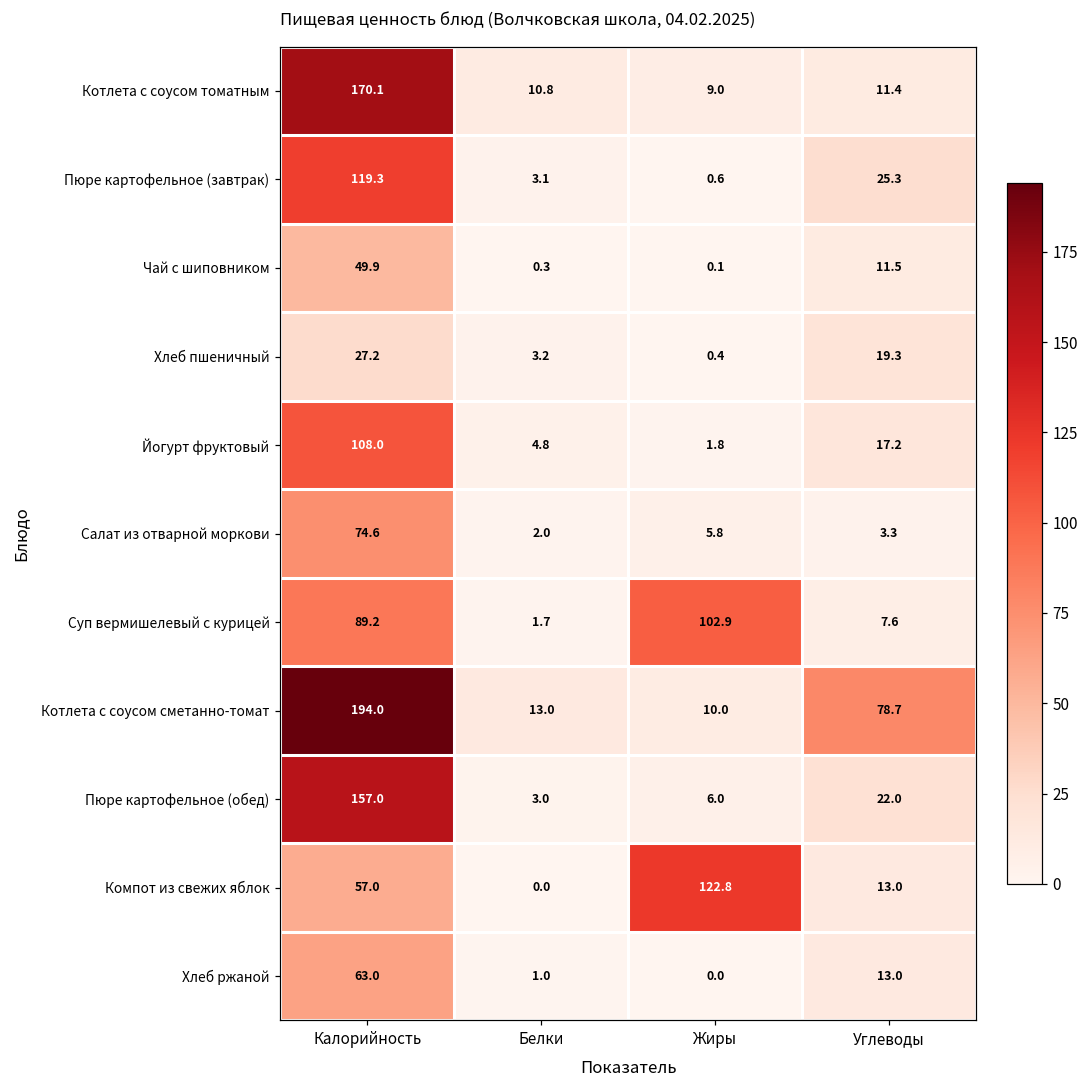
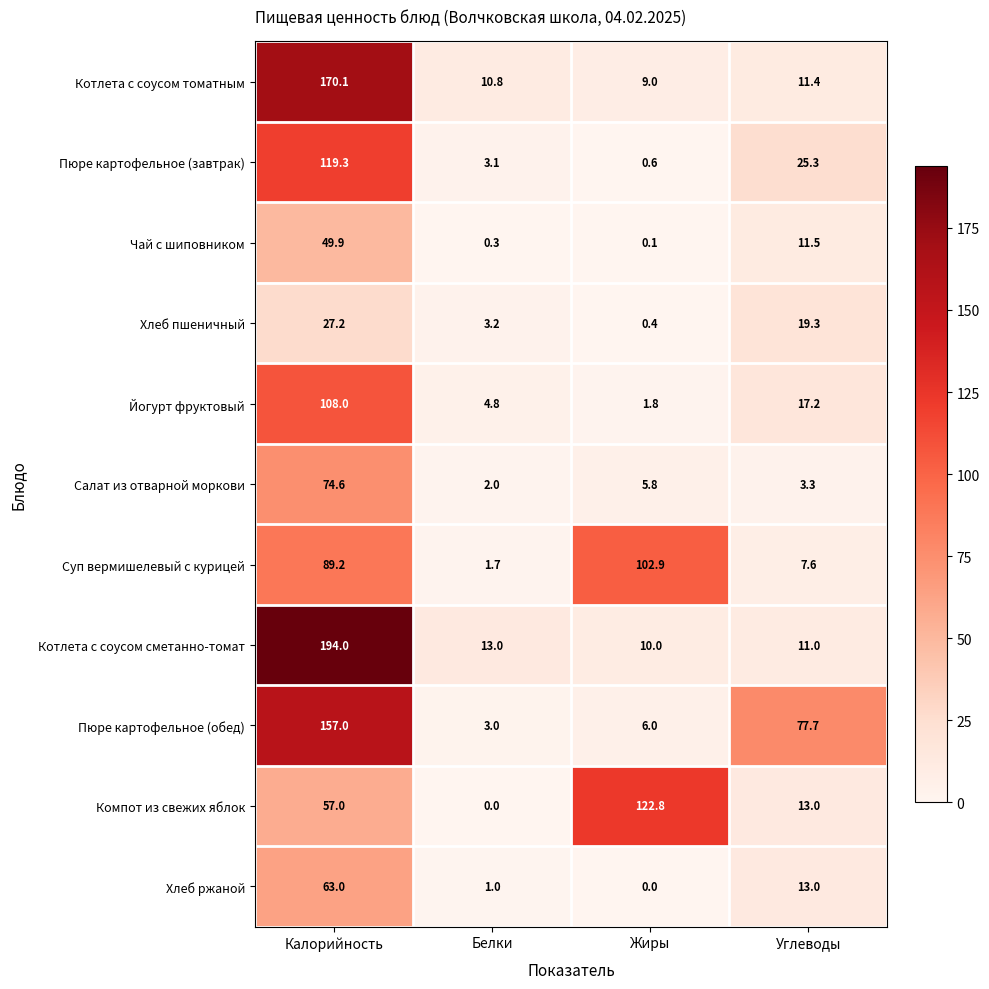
Котлета с соусом сметанно-томат, Углеводы: 78.7 -> 11.0
Пюре картофельное (обед), Углеводы: 22.0 -> 77.7
